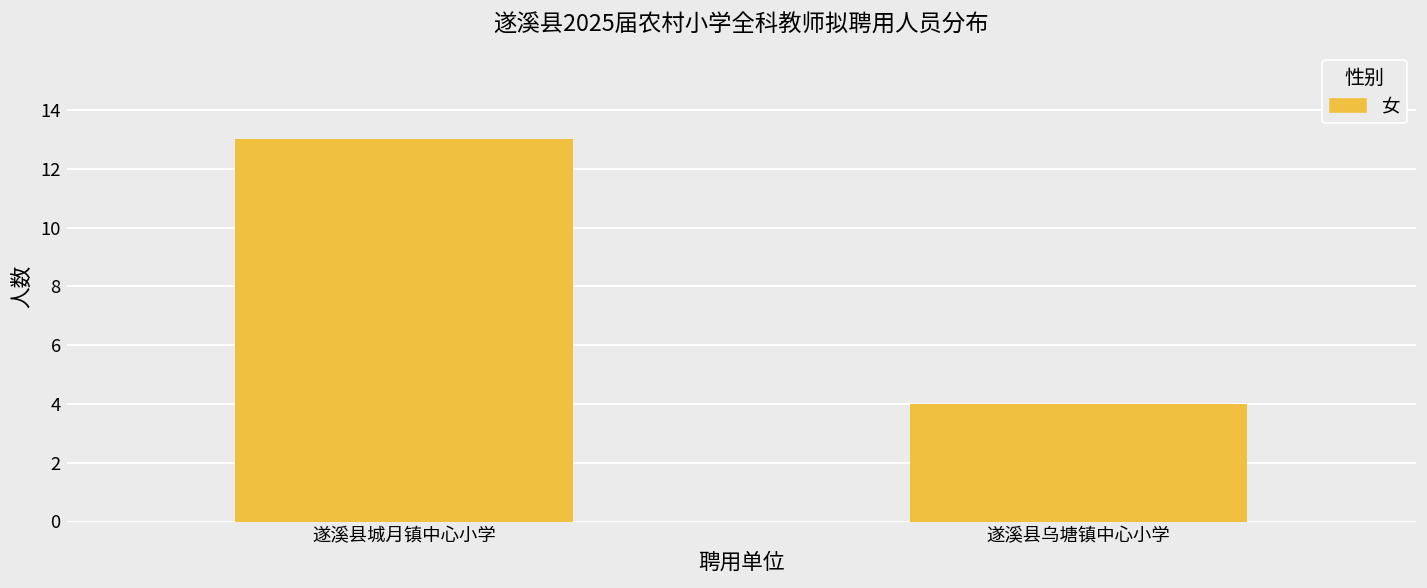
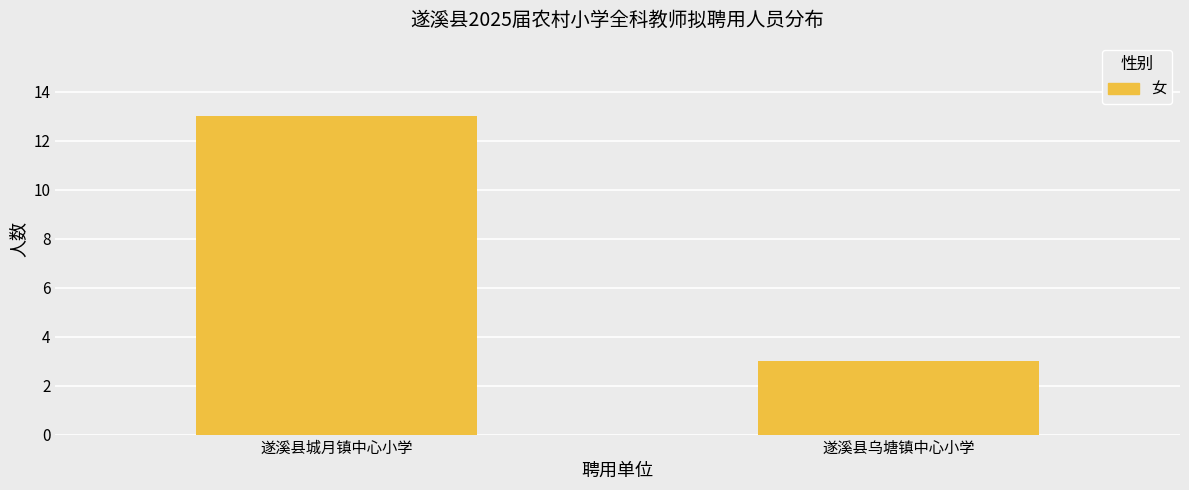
遂溪县乌塘镇中心小学: 4 -> 3
